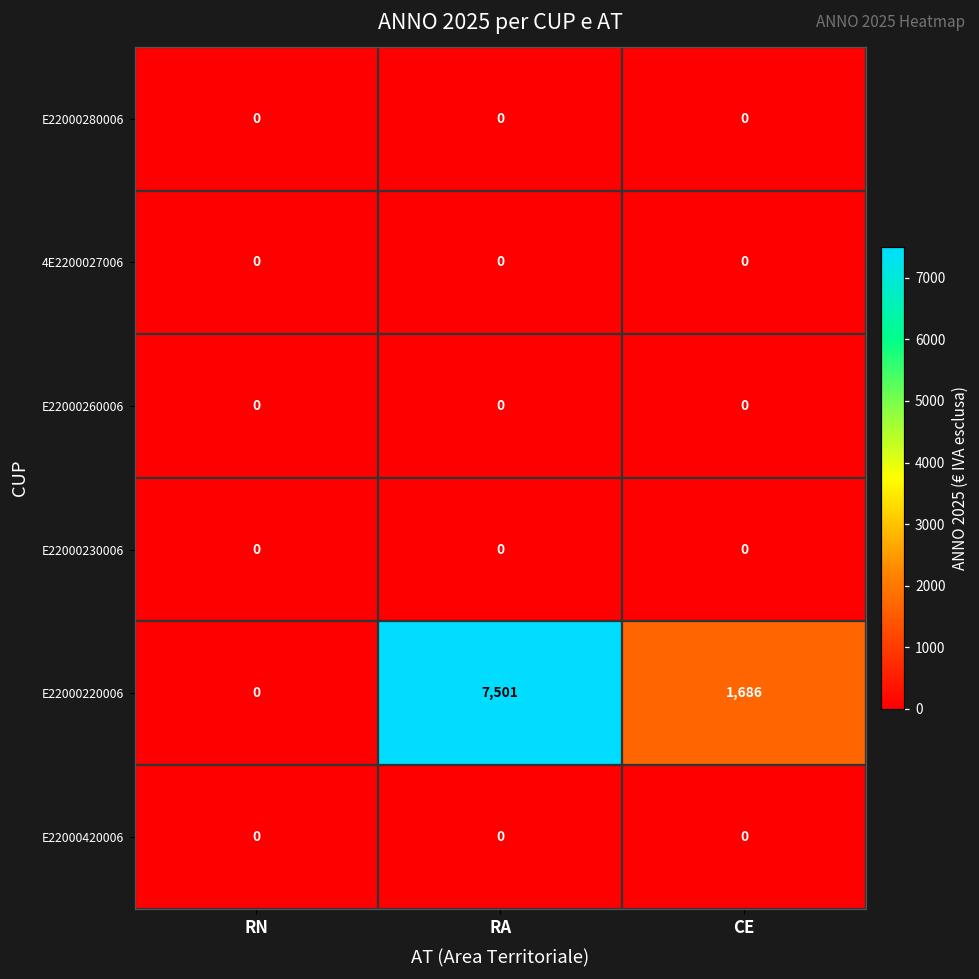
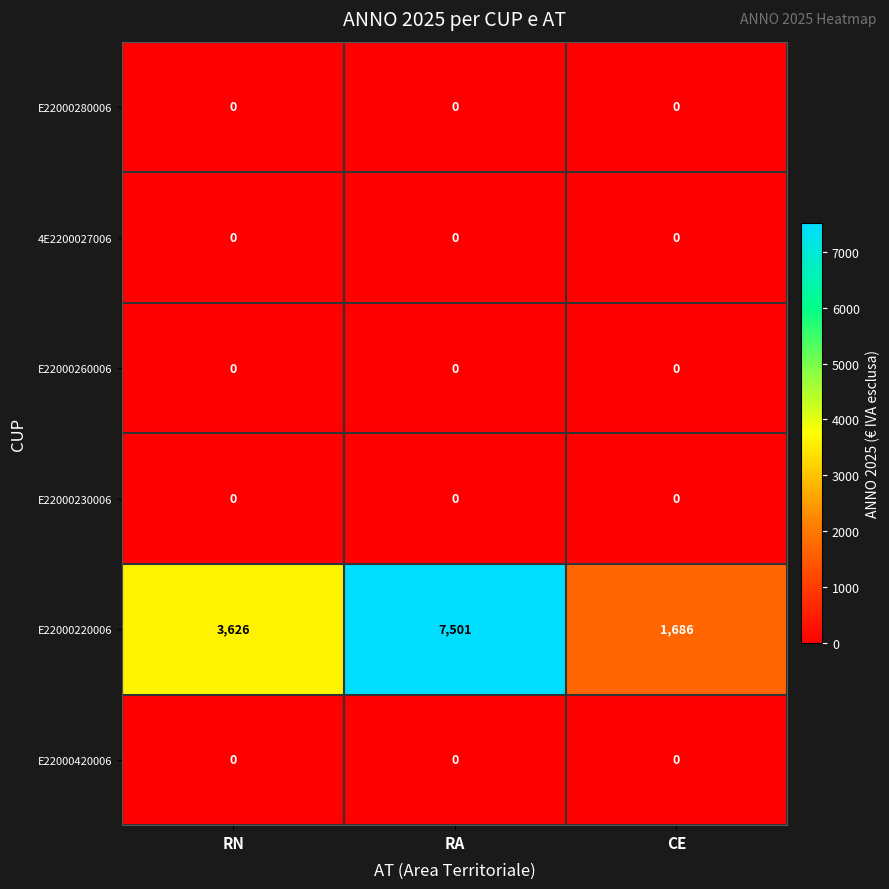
E22000220006, RN: 0 -> 3,626
